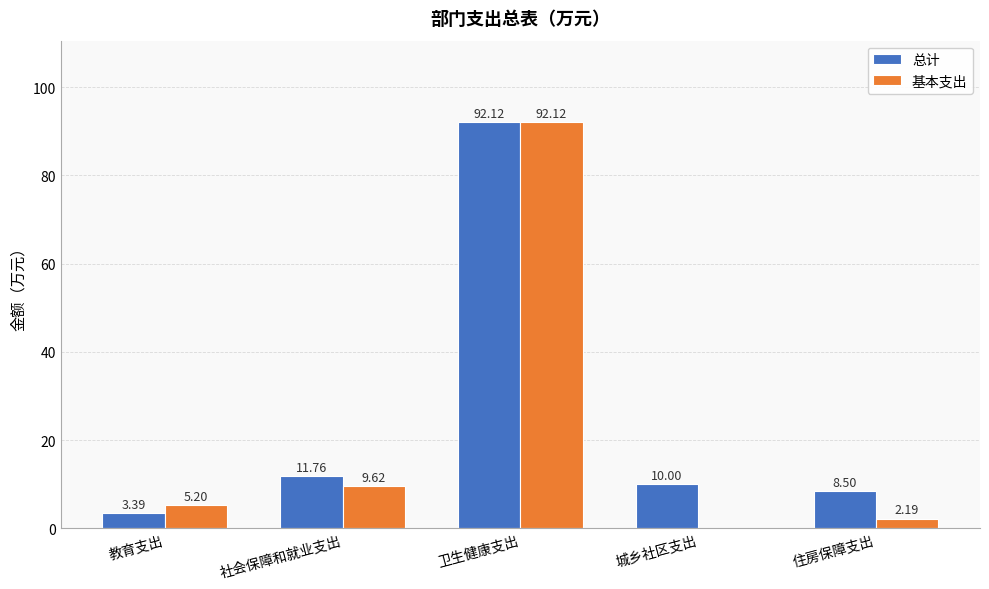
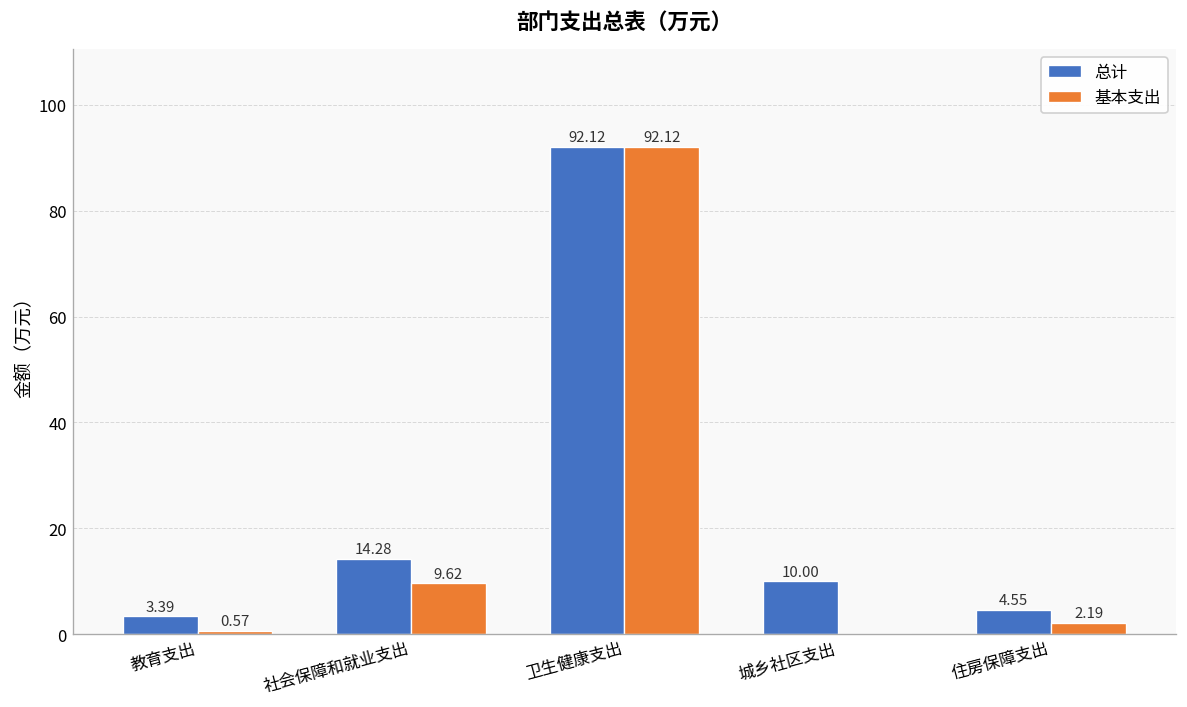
基本支出, 教育支出: 5.20 -> 0.57
总计, 社会保障和就业支出: 11.76 -> 14.28
总计, 住房保障支出: 8.50 -> 4.55
